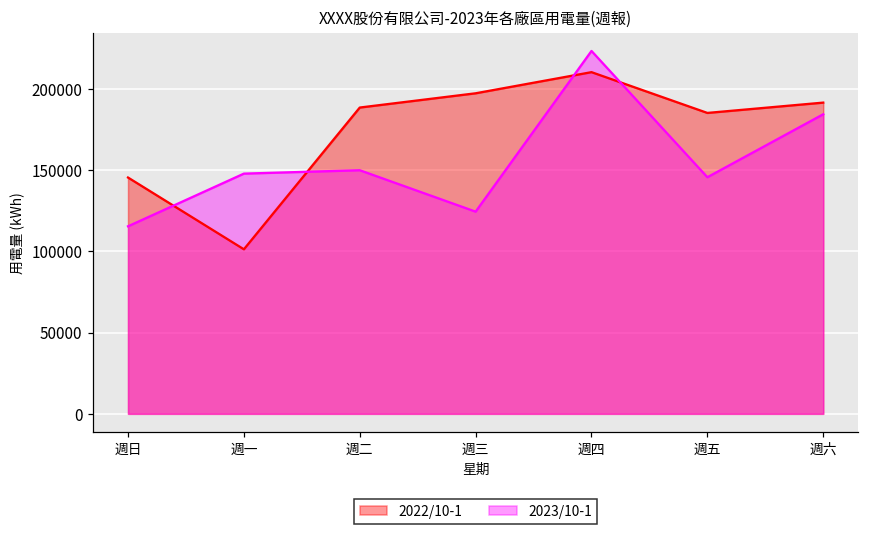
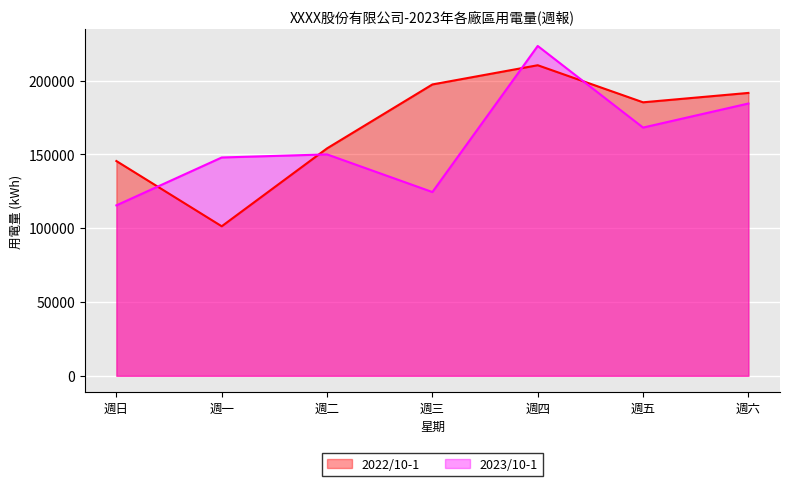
2022/10-1, 週二: 189000 -> 154000
2023/10-1, 週五: 146000 -> 168000
